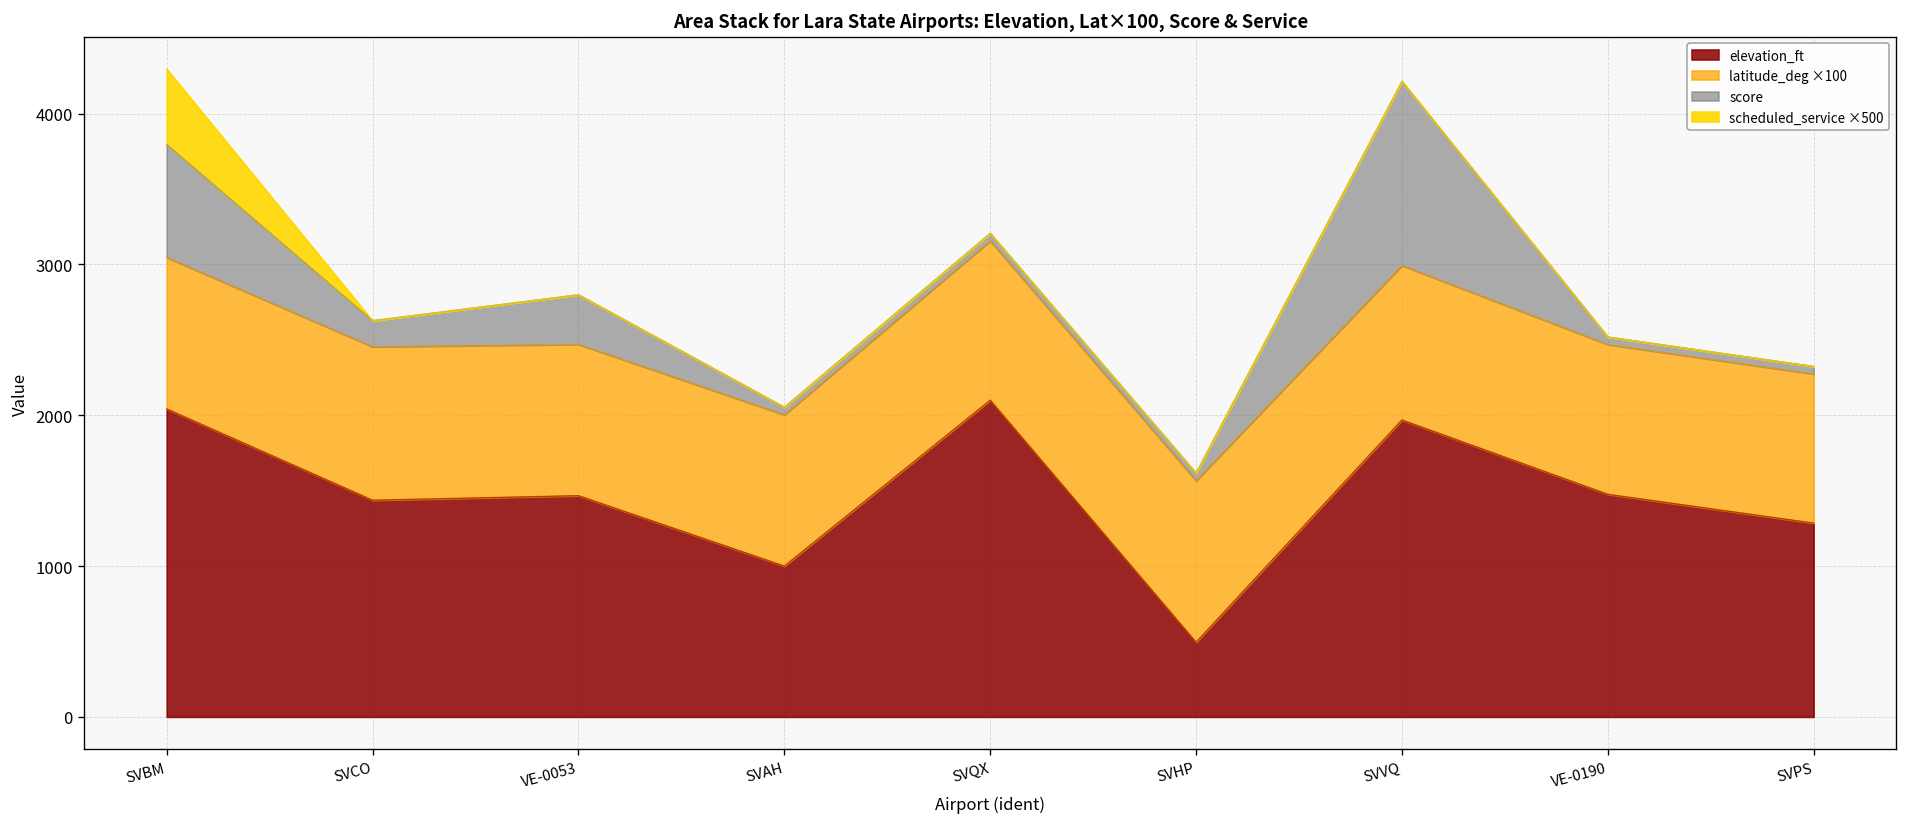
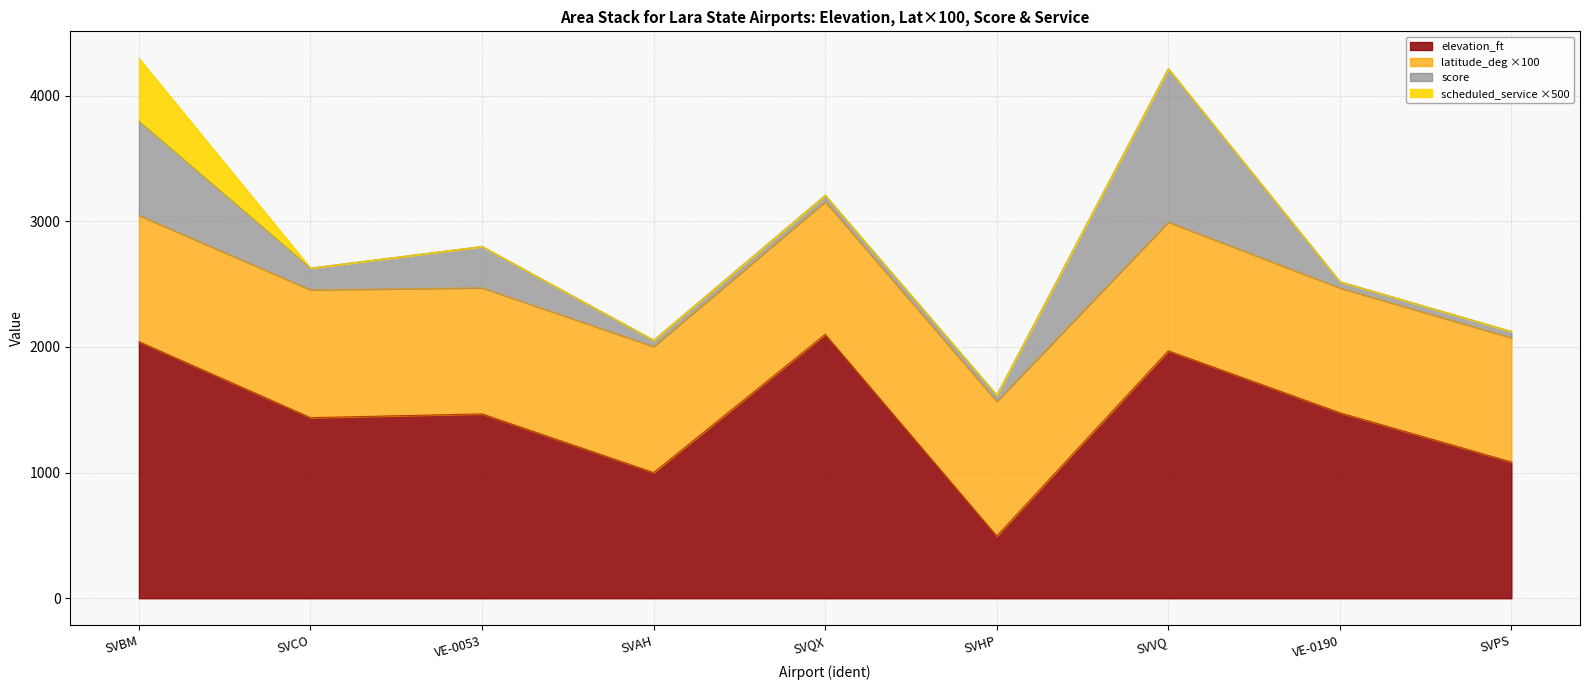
elevation_ft, SVPS: 1290 -> 1080
